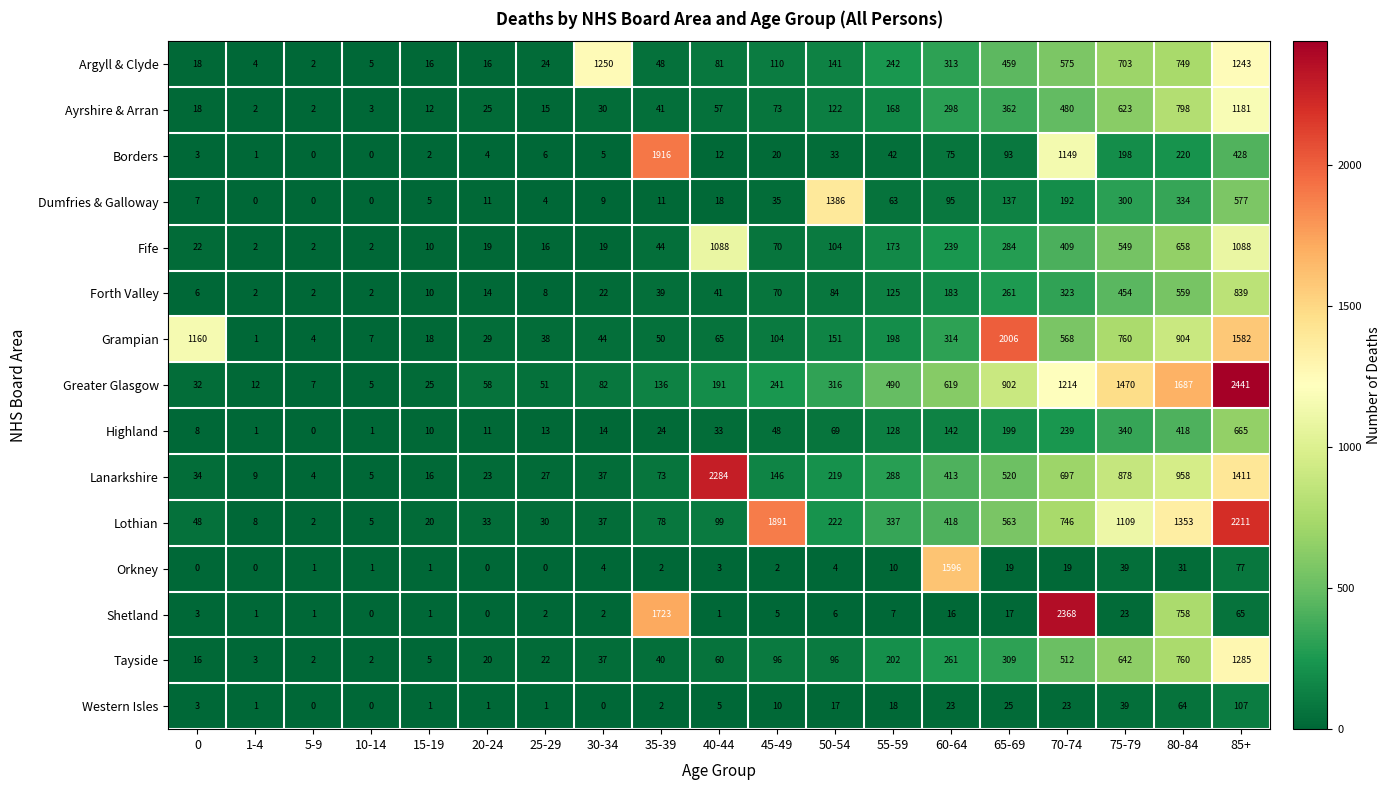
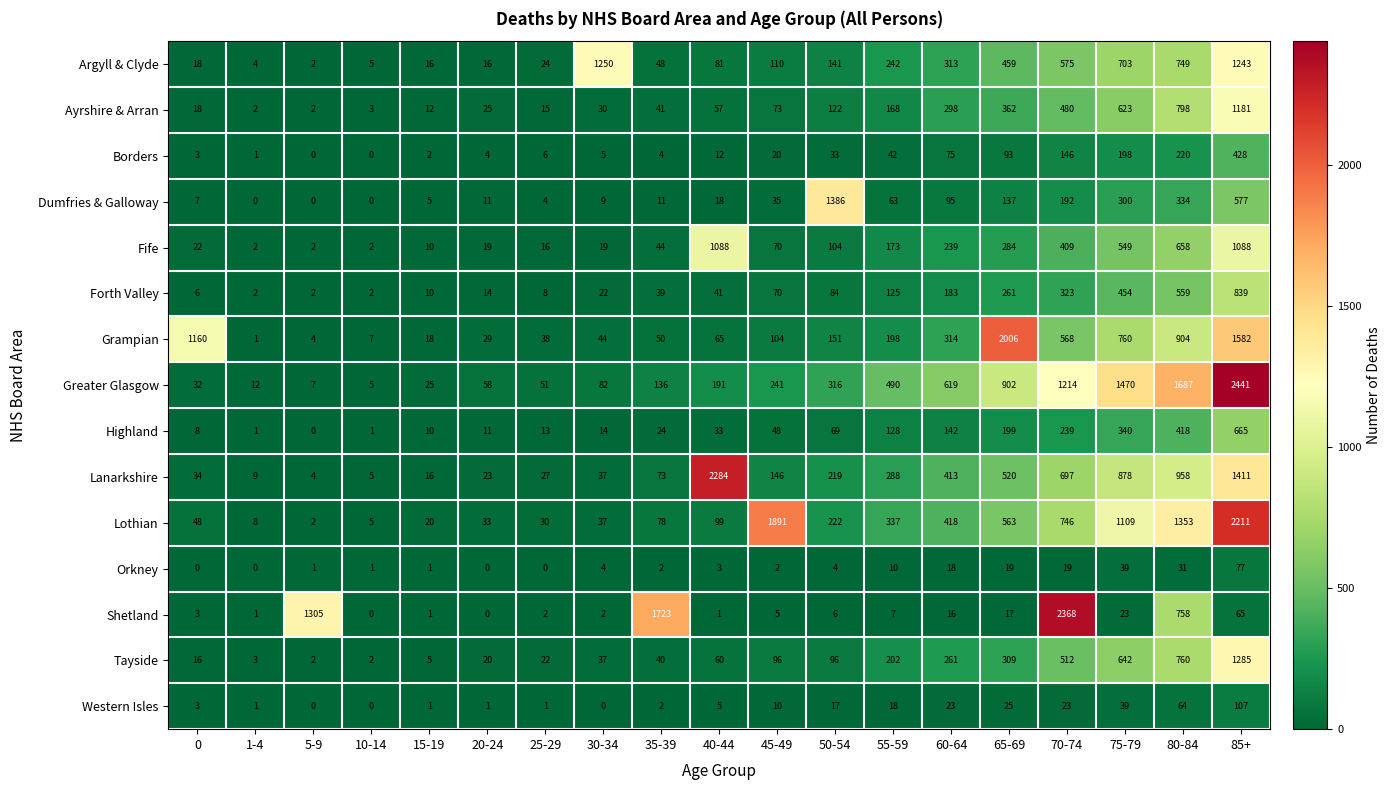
Borders, 35-39: 1916 -> 4
Borders, 70-74: 1149 -> 146
Orkney, 60-64: 1596 -> 18
Shetland, 5-9: 1 -> 1305
